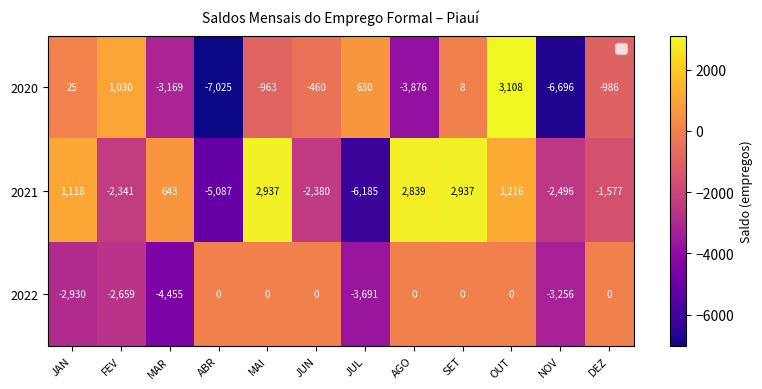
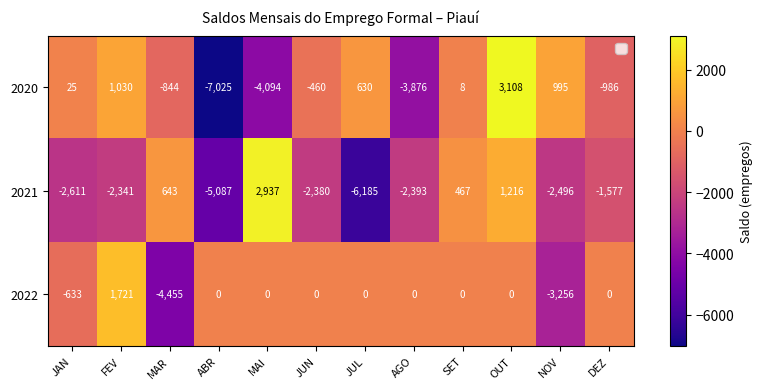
2020, MAR: -3,169 -> -844
2020, MAI: -963 -> -4,094
2020, NOV: -6,696 -> 995
2021, JAN: 1,118 -> -2,611
2021, AGO: 2,839 -> -2,393
2021, SET: 2,937 -> 467
2022, JAN: -2,930 -> -633
2022, FEV: -2,659 -> 1,721
2022, JUL: -3,691 -> 0
